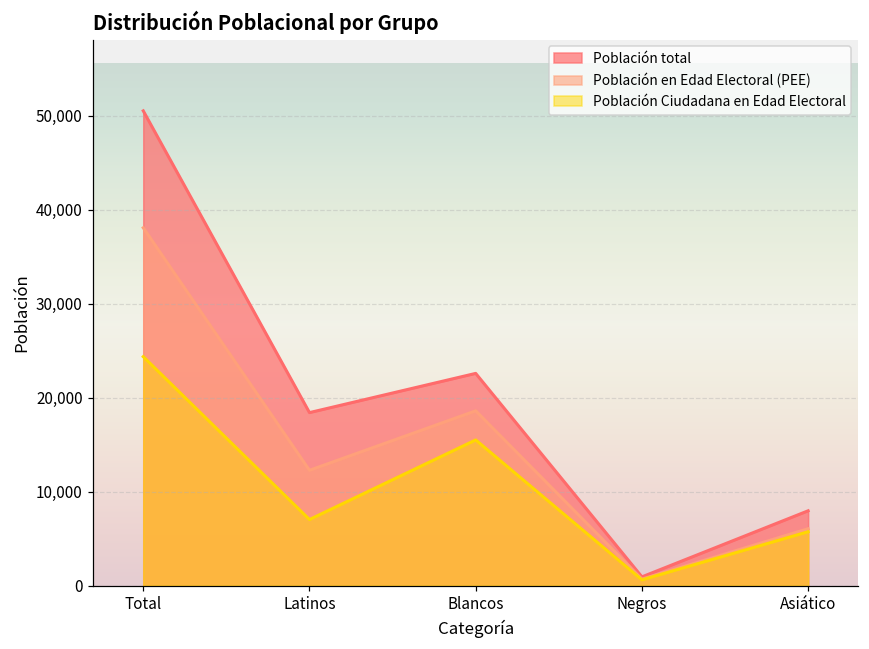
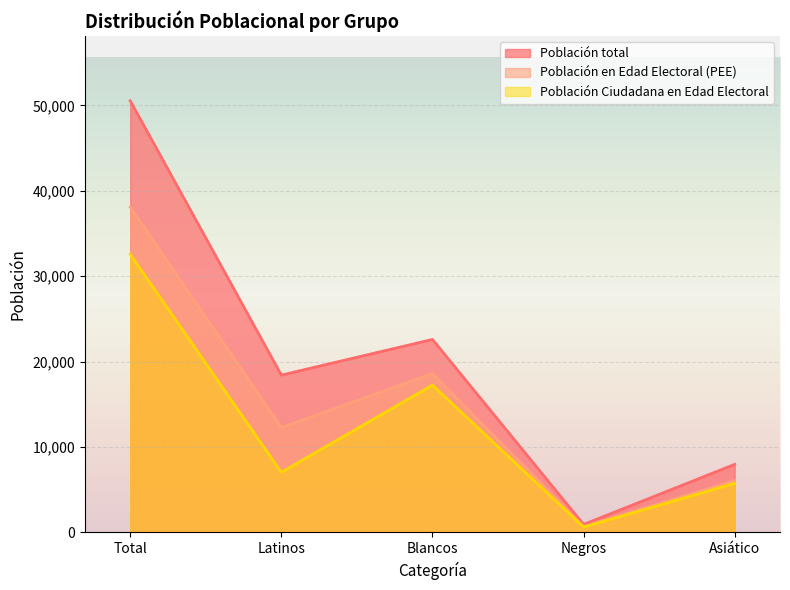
Población Ciudadana en Edad Electoral, Total: 24,000 -> 33,000
Población Ciudadana en Edad Electoral, Blancos: 16,000 -> 17,000
